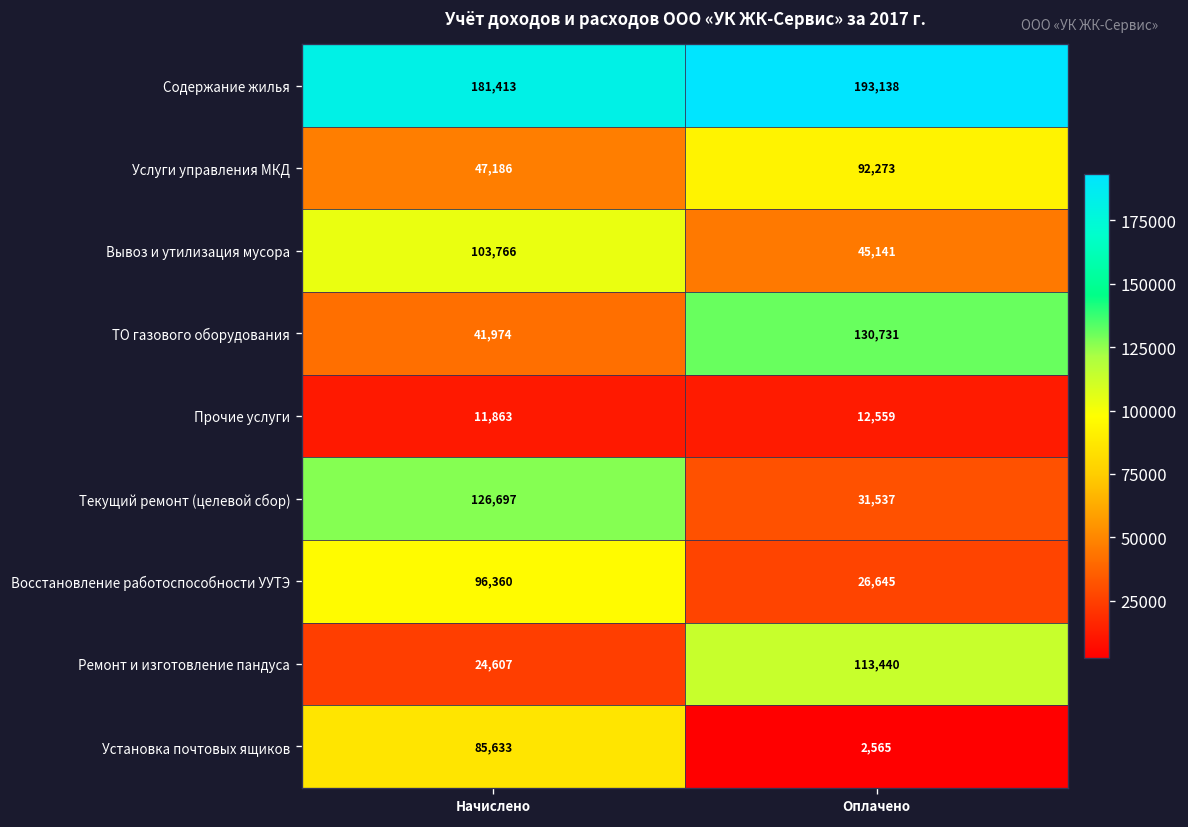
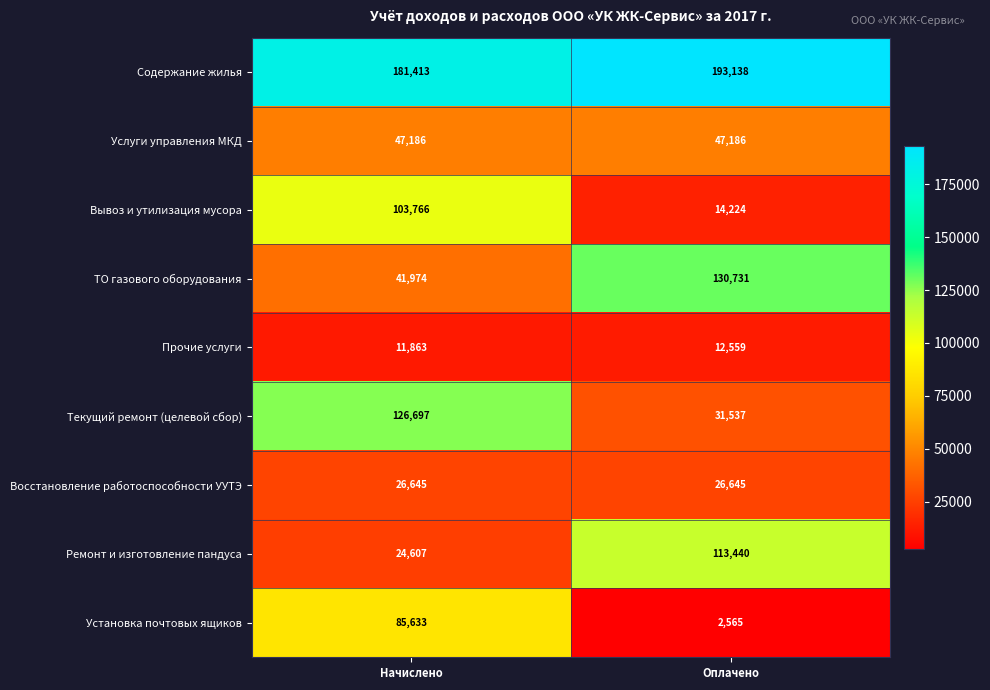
Услуги управления МКД, Оплачено: 92,273 -> 47,186
Вывоз и утилизация мусора, Оплачено: 45,141 -> 14,224
Восстановление работоспособности УУТЭ, Начислено: 96,360 -> 26,645
